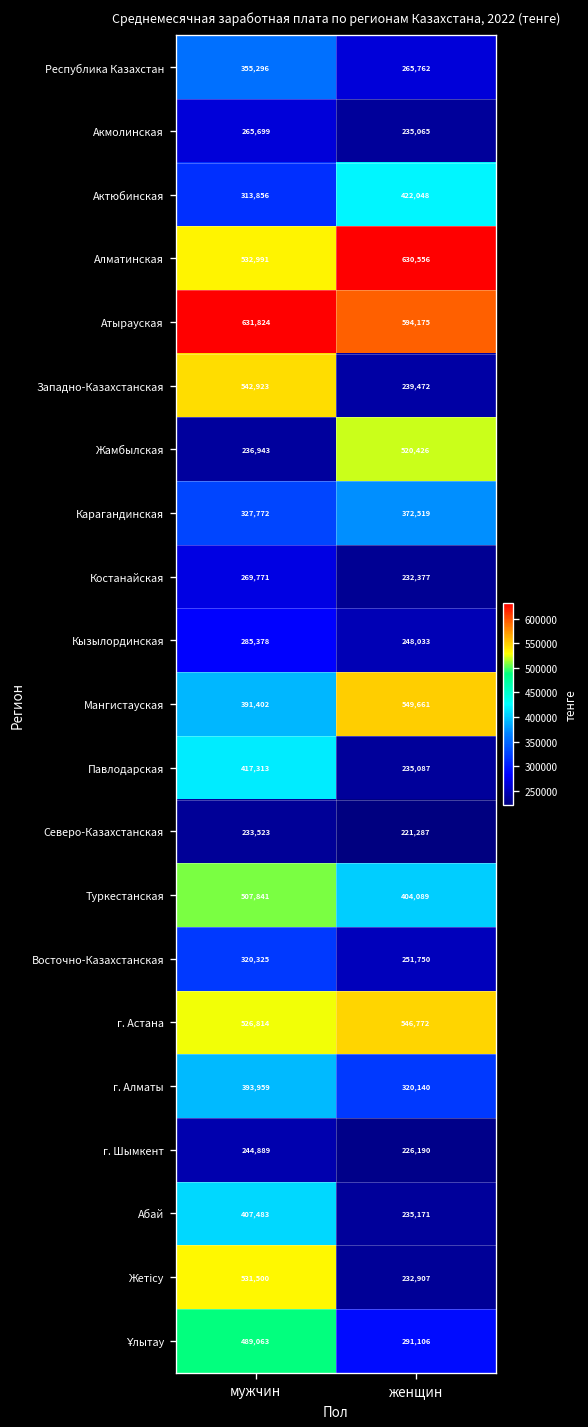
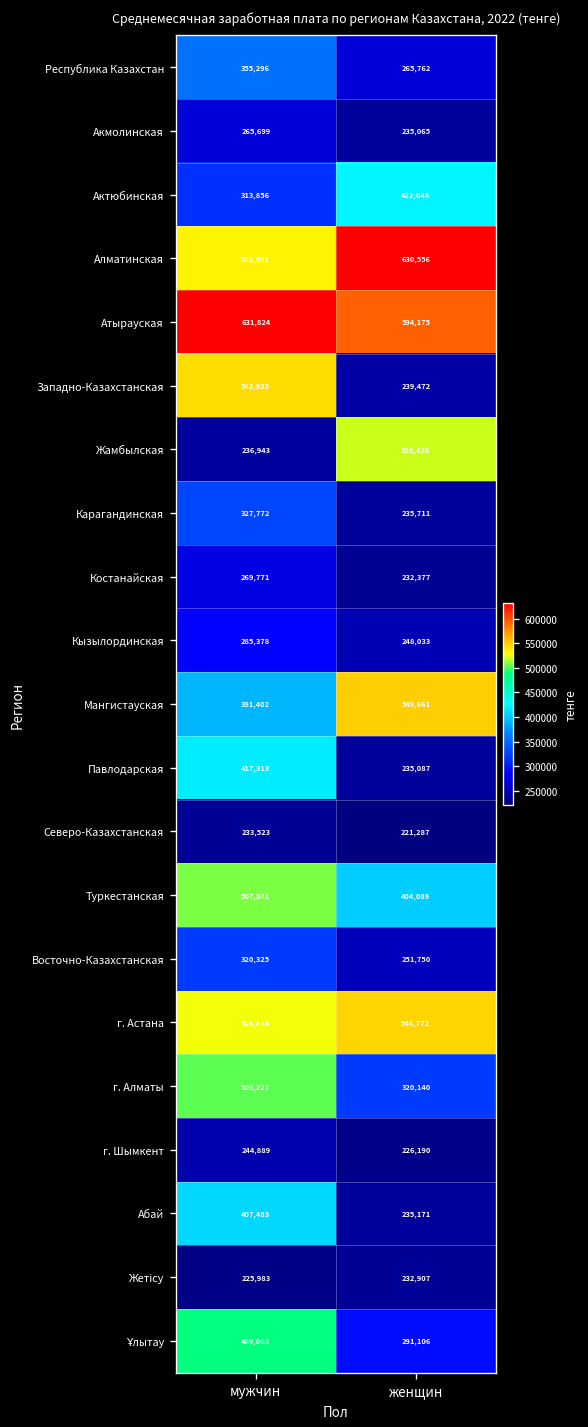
Карагандинская, женщин: 372,519 -> 235,711
г. Алматы, мужчин: 393,959 -> 503,227
Жетісу, мужчин: 531,500 -> 225,983
